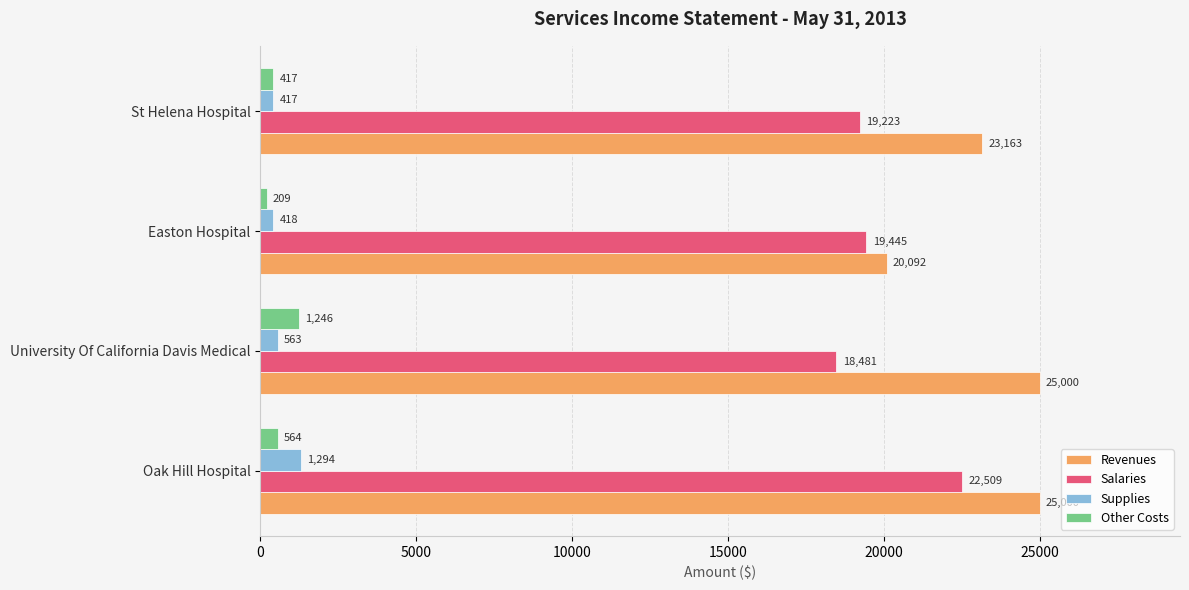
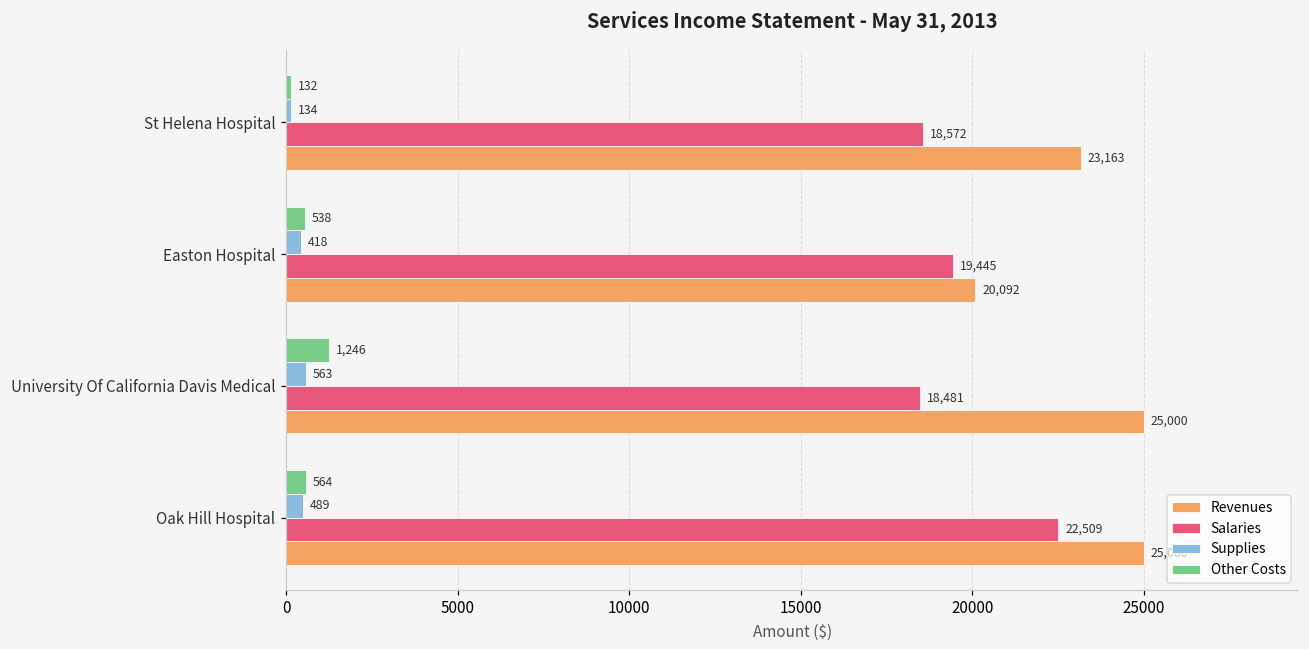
Other Costs, St Helena Hospital: 417 -> 132
Supplies, St Helena Hospital: 417 -> 134
Salaries, St Helena Hospital: 19,223 -> 18,572
Other Costs, Easton Hospital: 209 -> 538
Supplies, Oak Hill Hospital: 1,294 -> 489
